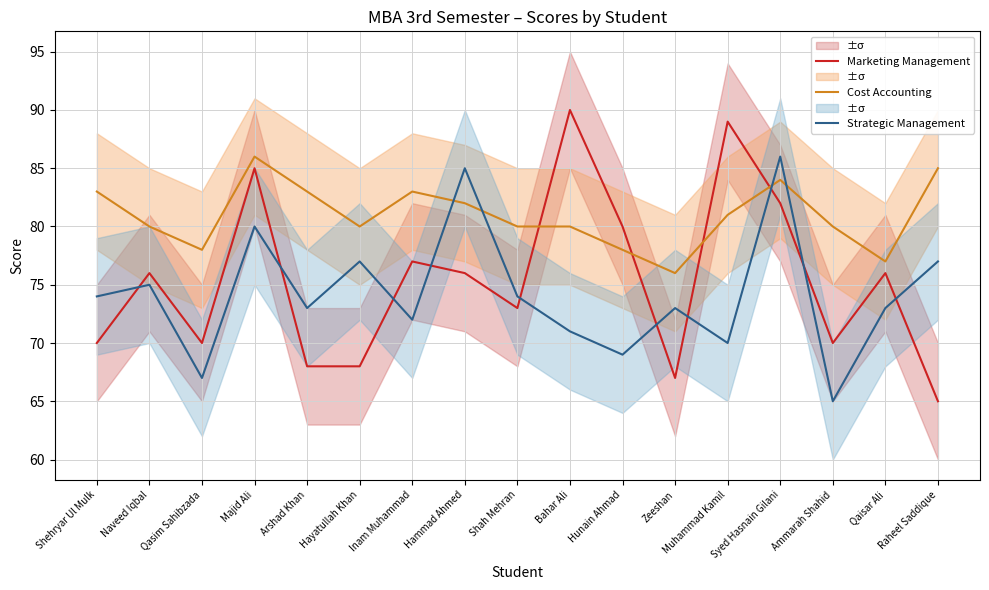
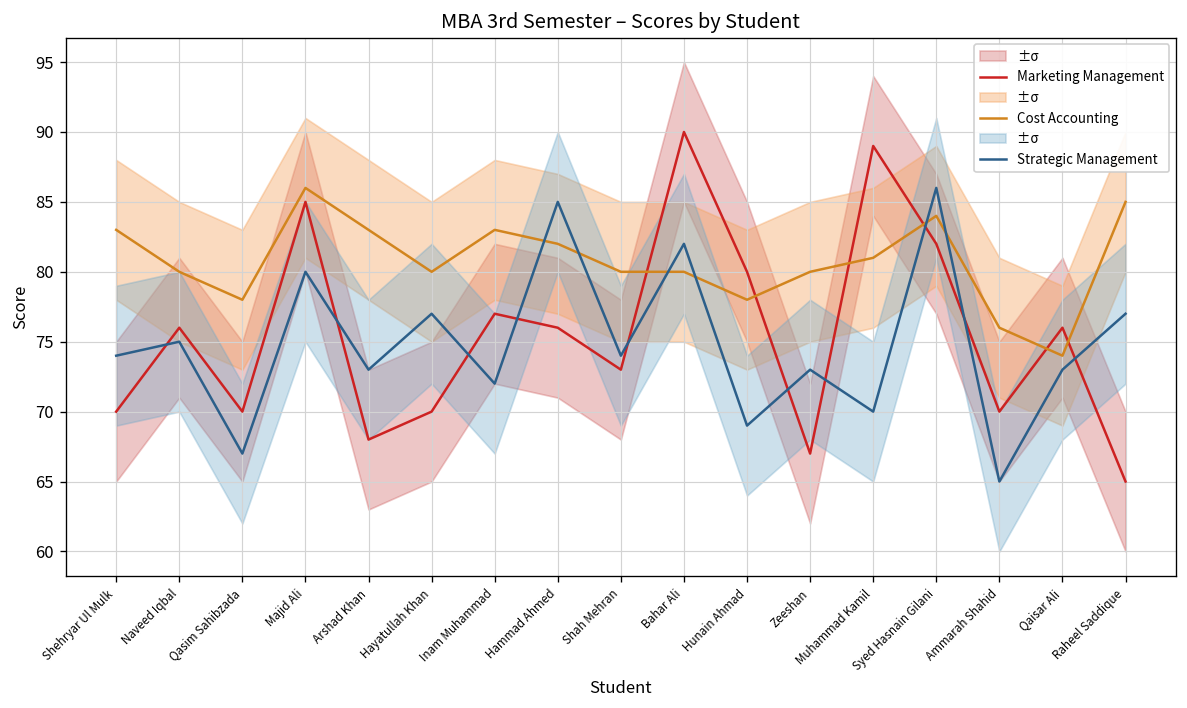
Marketing Management, Hayatullah Khan: 68 -> 70
Strategic Management, Bahar Ali: 71 -> 82
Cost Accounting, Zeeshan: 76 -> 80
Cost Accounting, Ammarah Shahid: 80 -> 76
Cost Accounting, Qaisar Ali: 77 -> 74
